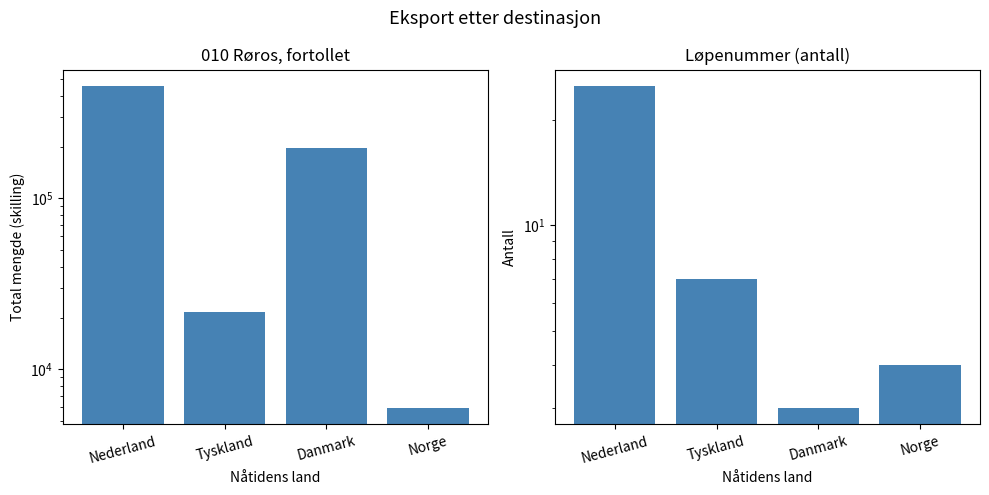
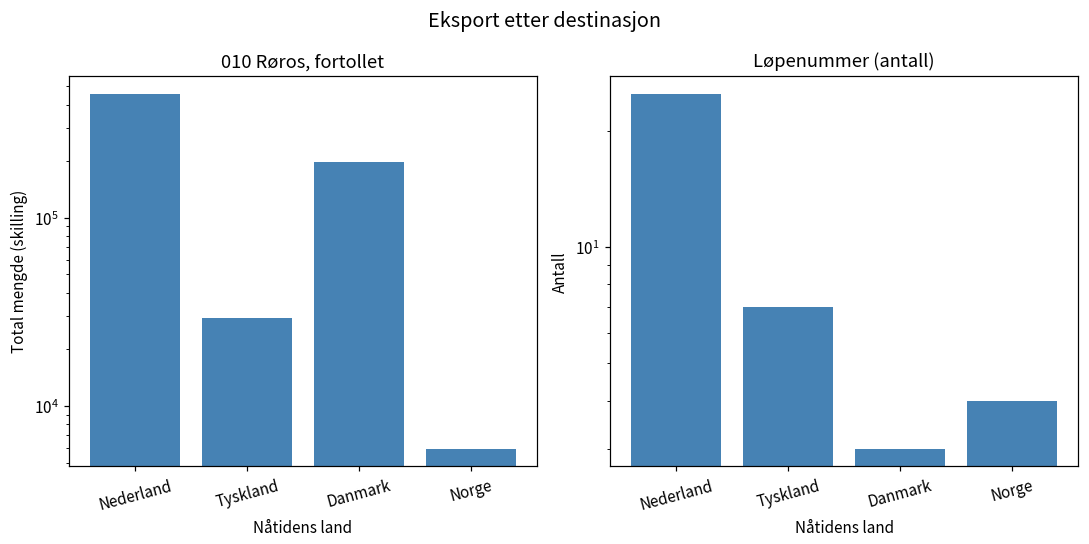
010 Røros, fortollet, Tyskland: 22000 -> 29000
